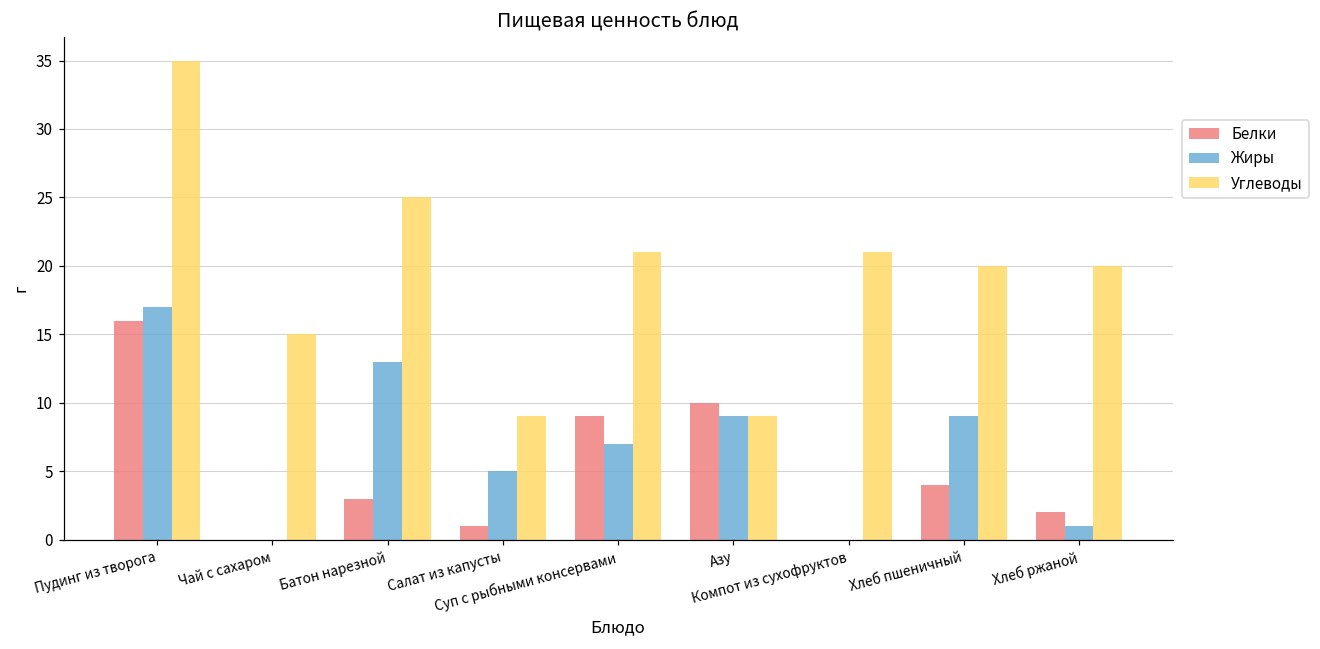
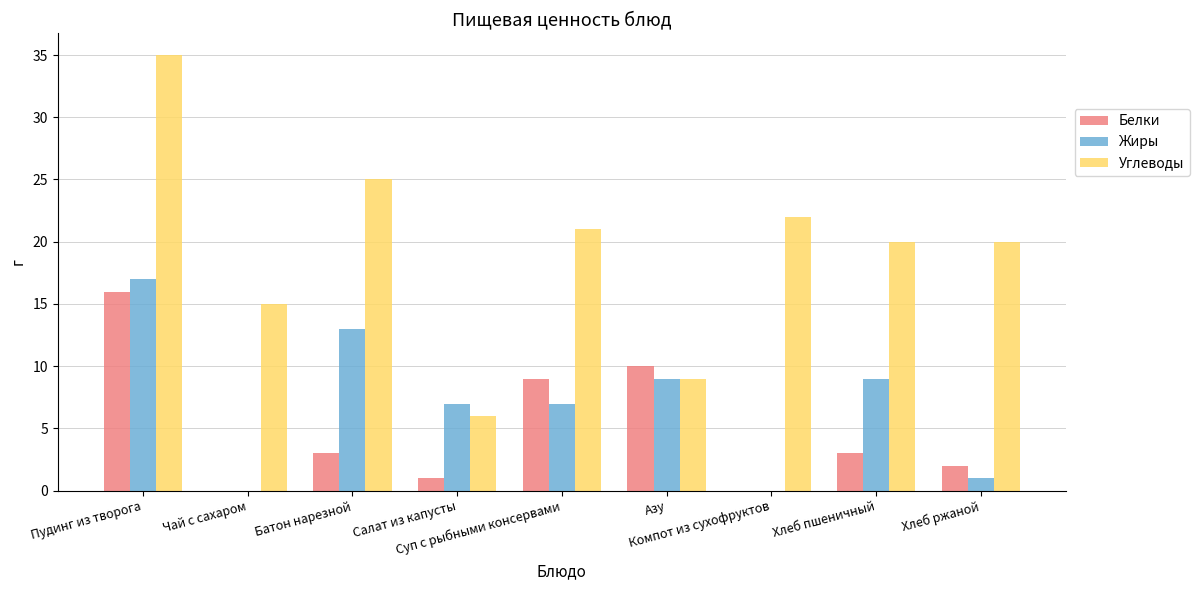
Жиры, Салат из капусты: 5 -> 7
Углеводы, Салат из капусты: 9 -> 6
Углеводы, Компот из сухофруктов: 21 -> 22
Белки, Хлеб пшеничный: 4 -> 3
